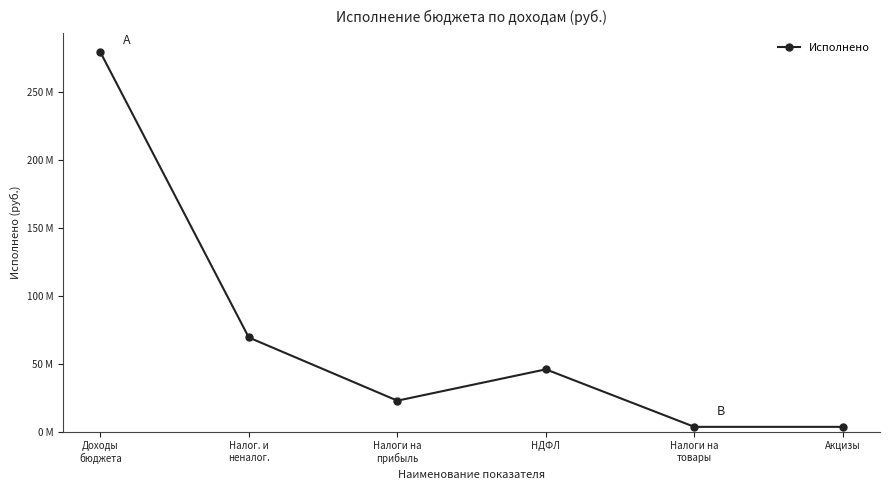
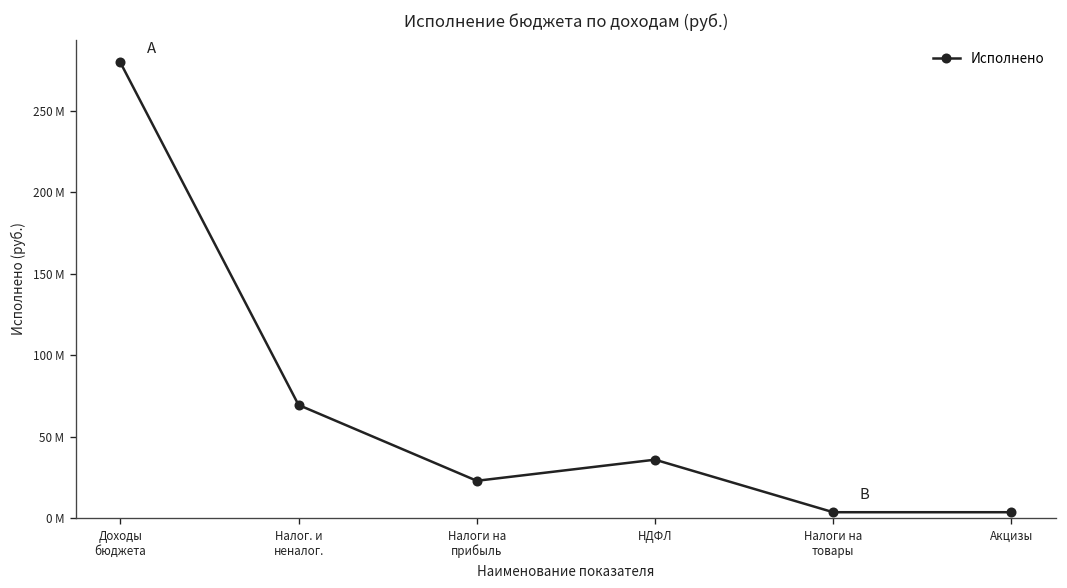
НДФЛ: 46 М -> 36 М
